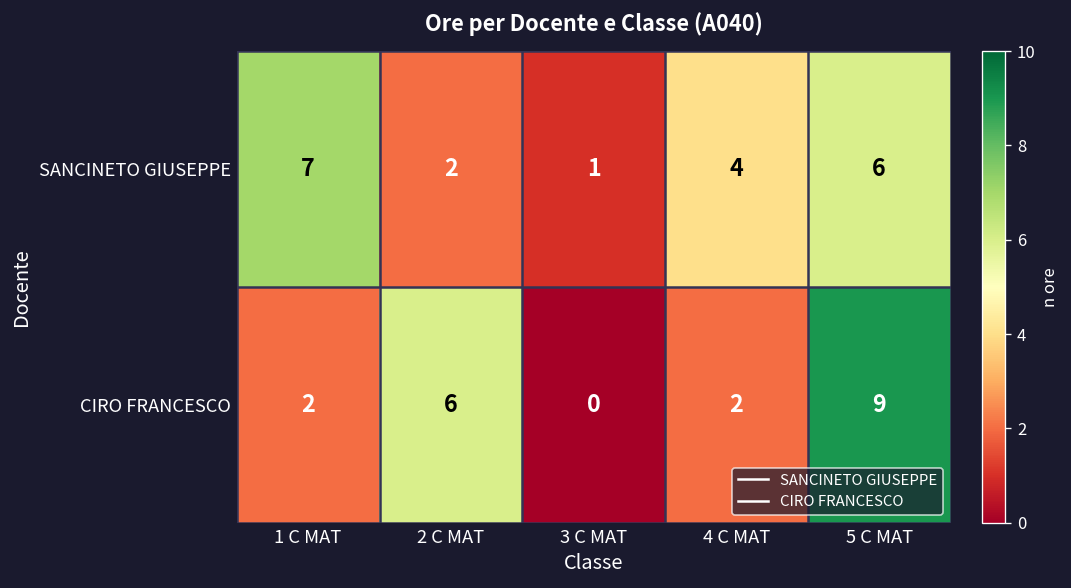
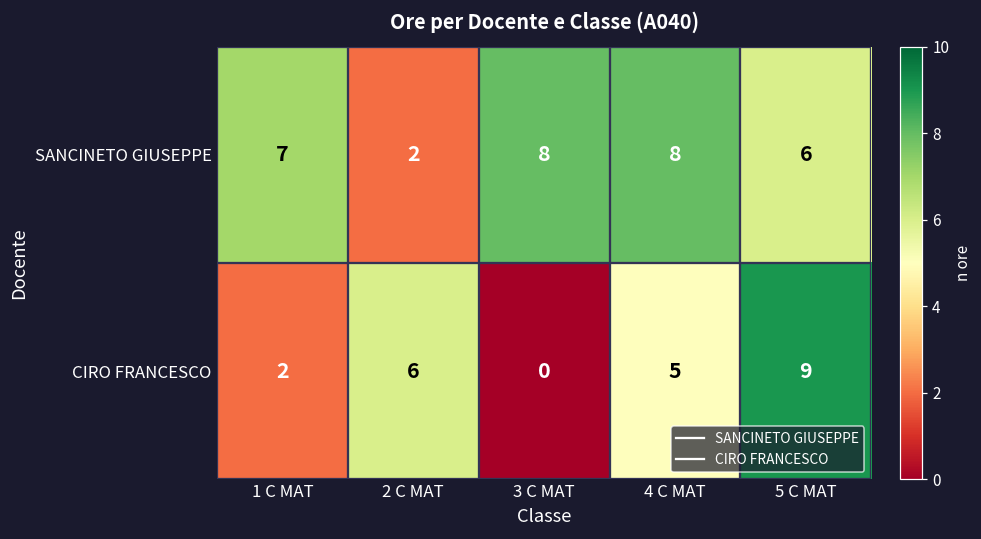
SANCINETO GIUSEPPE, 3 C MAT: 1 -> 8
SANCINETO GIUSEPPE, 4 C MAT: 4 -> 8
CIRO FRANCESCO, 4 C MAT: 2 -> 5
